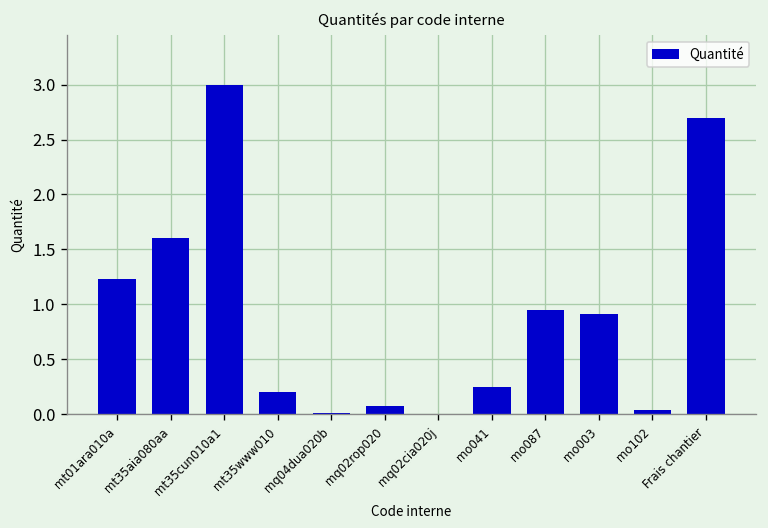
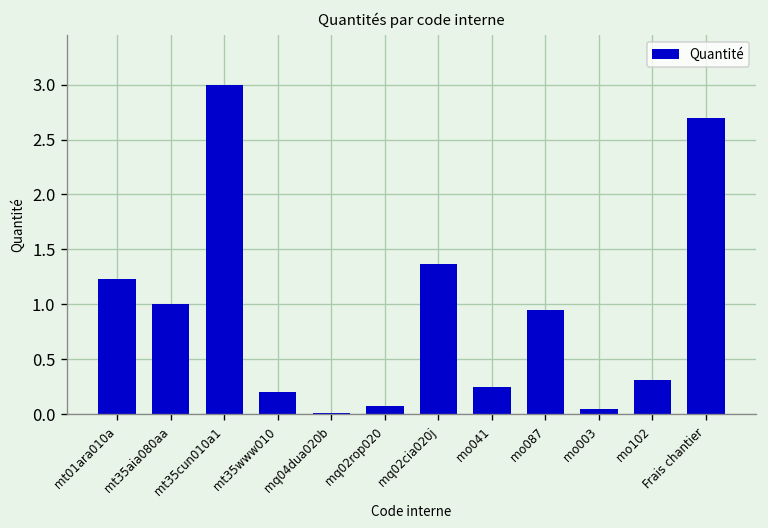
mt35aia080aa: 1.6 -> 1.0
mq02cia020j: 0.0 -> 1.4
mo003: 0.9 -> 0.1
mo102: 0.0 -> 0.3
